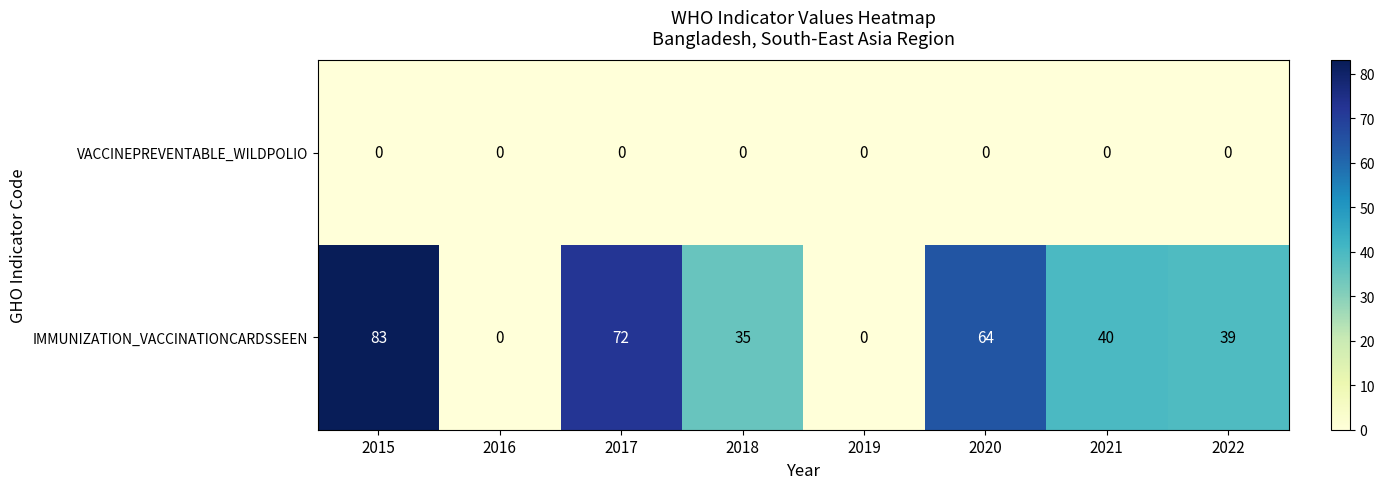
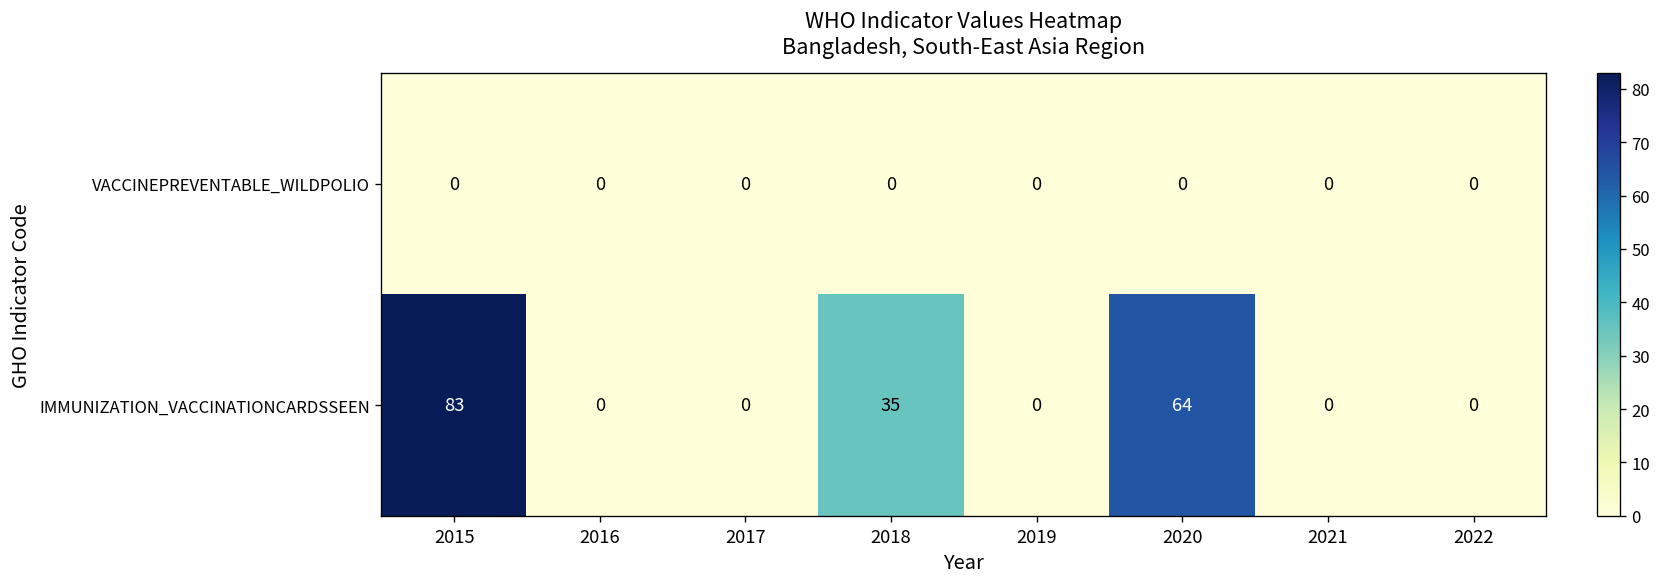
IMMUNIZATION_VACCINATIONCARDSSEEN, 2017: 72 -> 0
IMMUNIZATION_VACCINATIONCARDSSEEN, 2021: 40 -> 0
IMMUNIZATION_VACCINATIONCARDSSEEN, 2022: 39 -> 0
